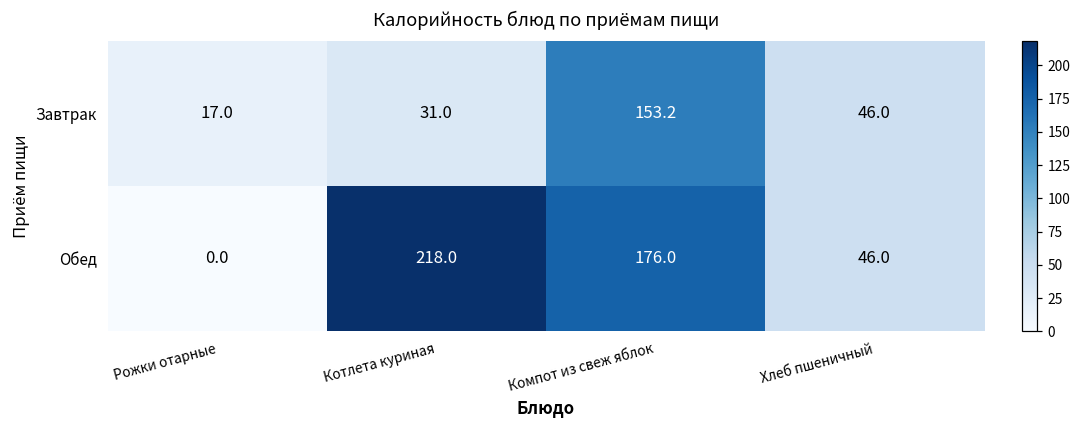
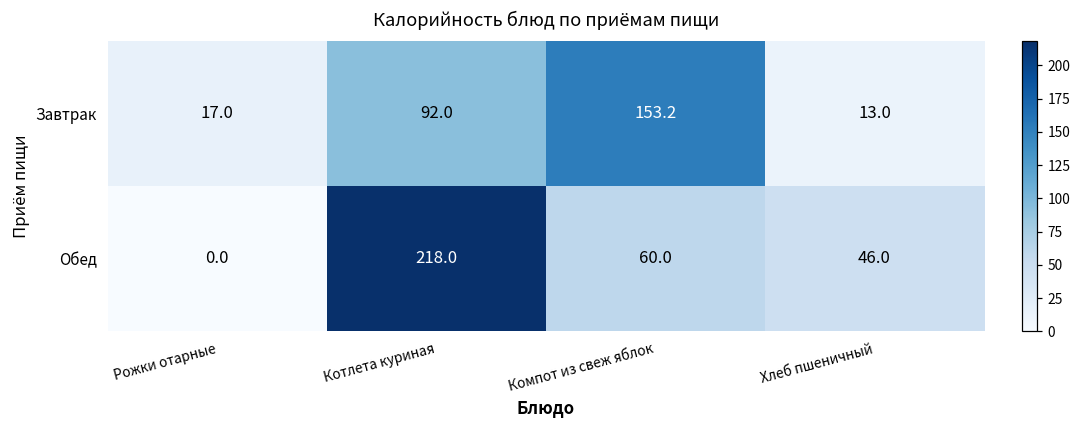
Завтрак, Котлета куриная: 31.0 -> 92.0
Завтрак, Хлеб пшеничный: 46.0 -> 13.0
Обед, Компот из свеж яблок: 176.0 -> 60.0
